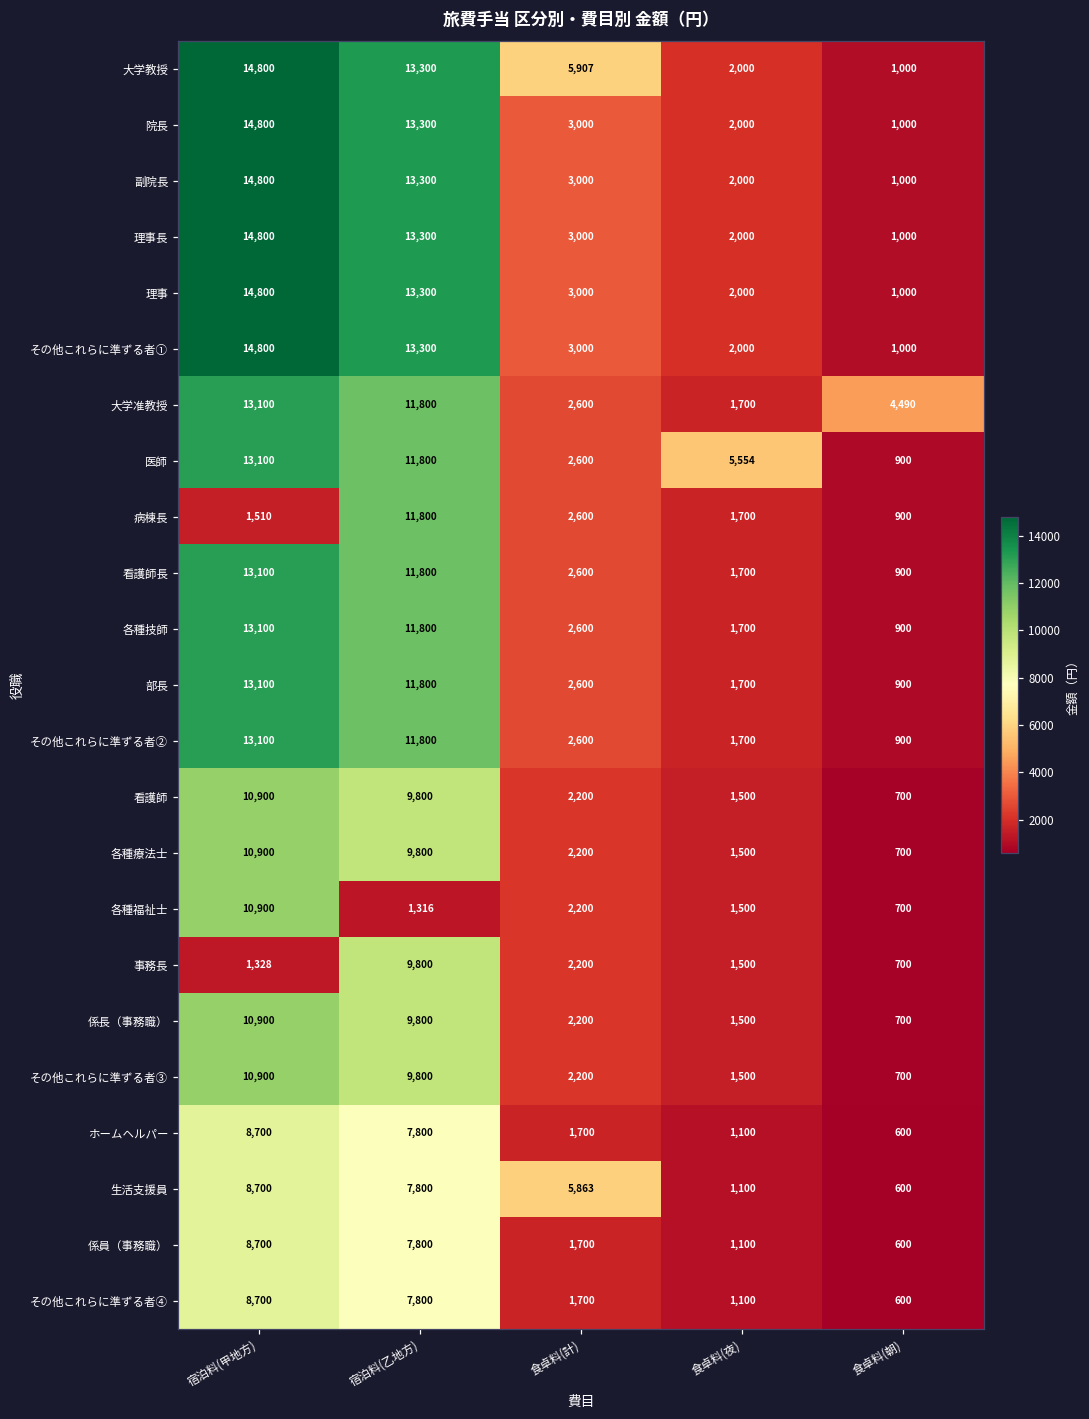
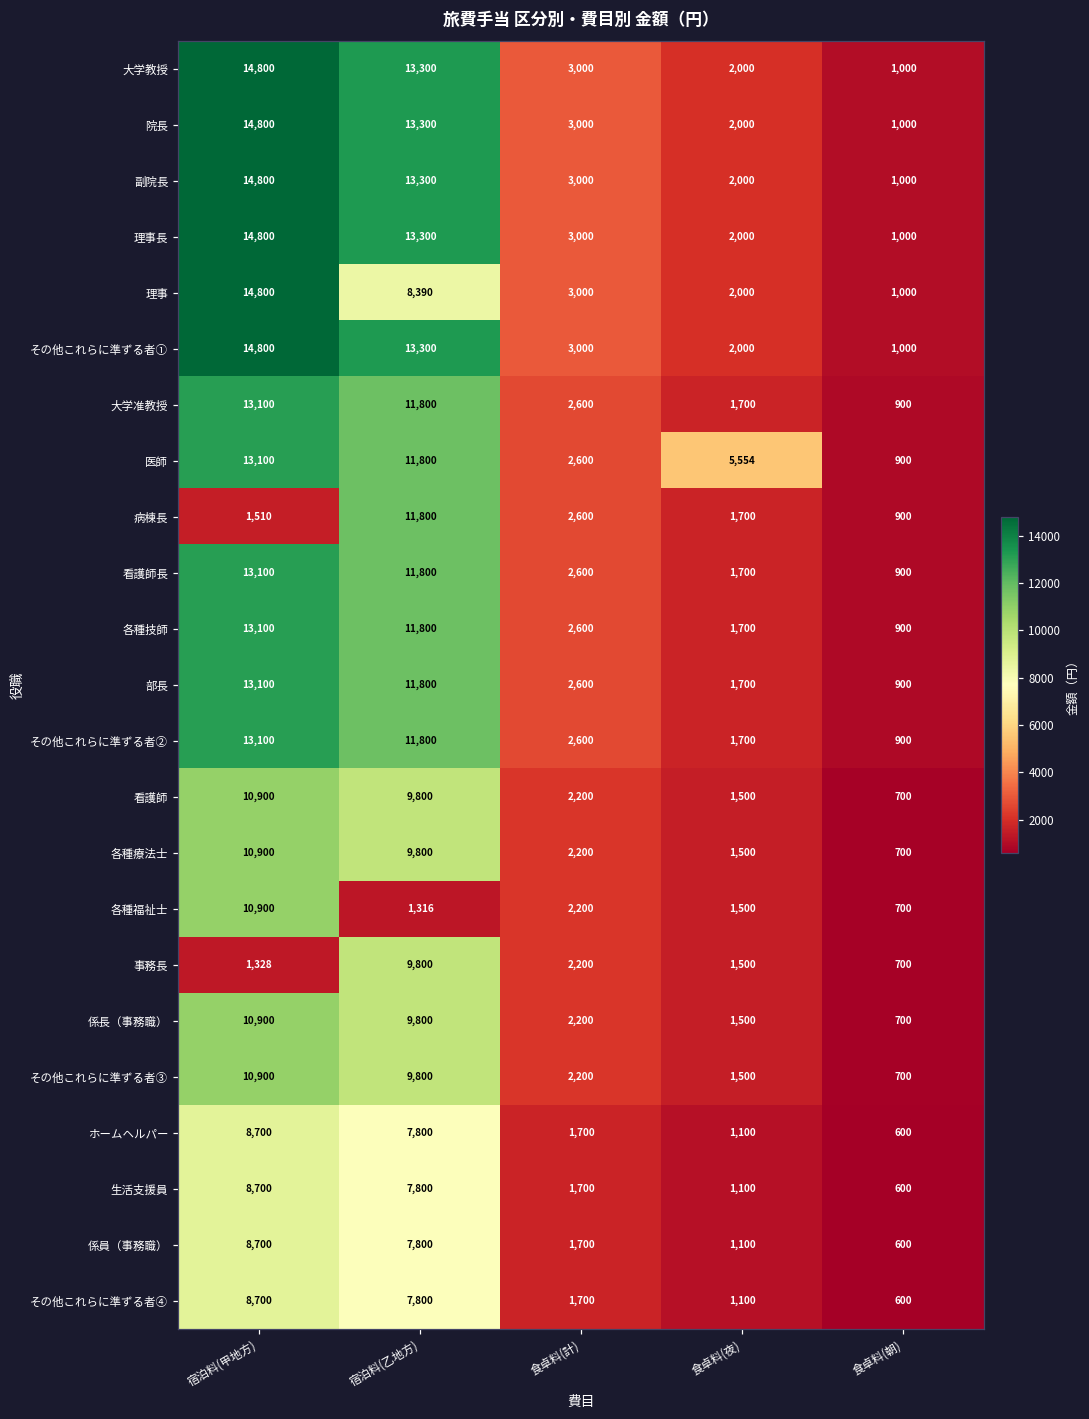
大学教授, 食卓料(計): 5,907 -> 3,000
理事, 宿泊料(乙地方): 13,300 -> 8,390
大学准教授, 食卓料(朝): 4,490 -> 900
生活支援員, 食卓料(計): 5,863 -> 1,700
